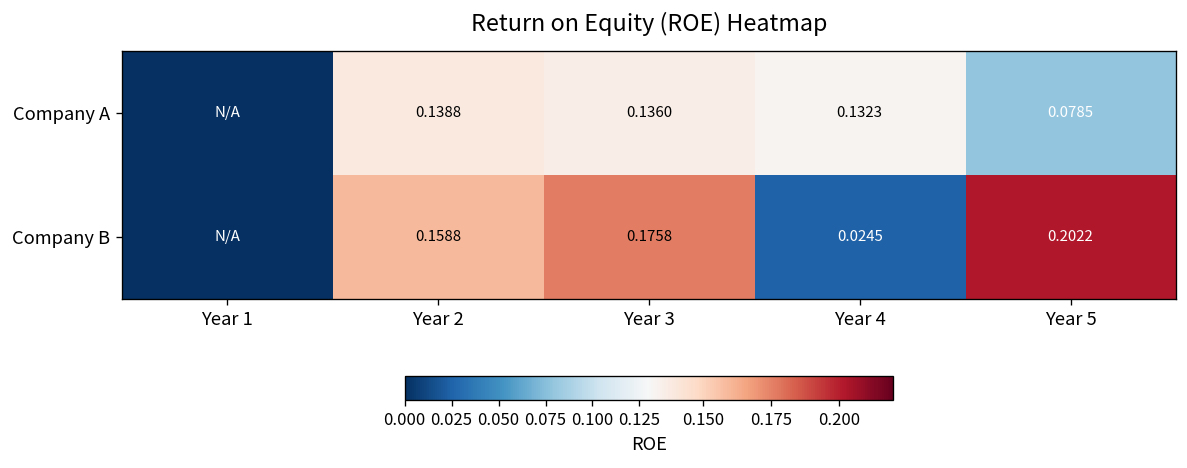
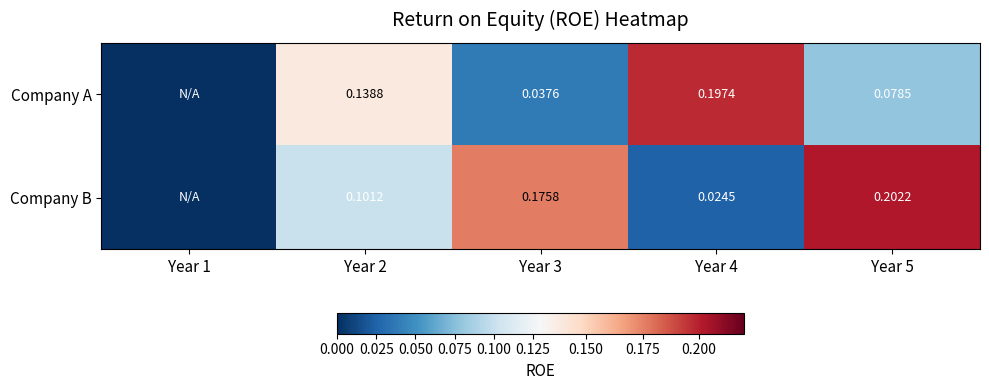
Company A, Year 3: 0.1360 -> 0.0376
Company A, Year 4: 0.1323 -> 0.1974
Company B, Year 2: 0.1588 -> 0.1012
